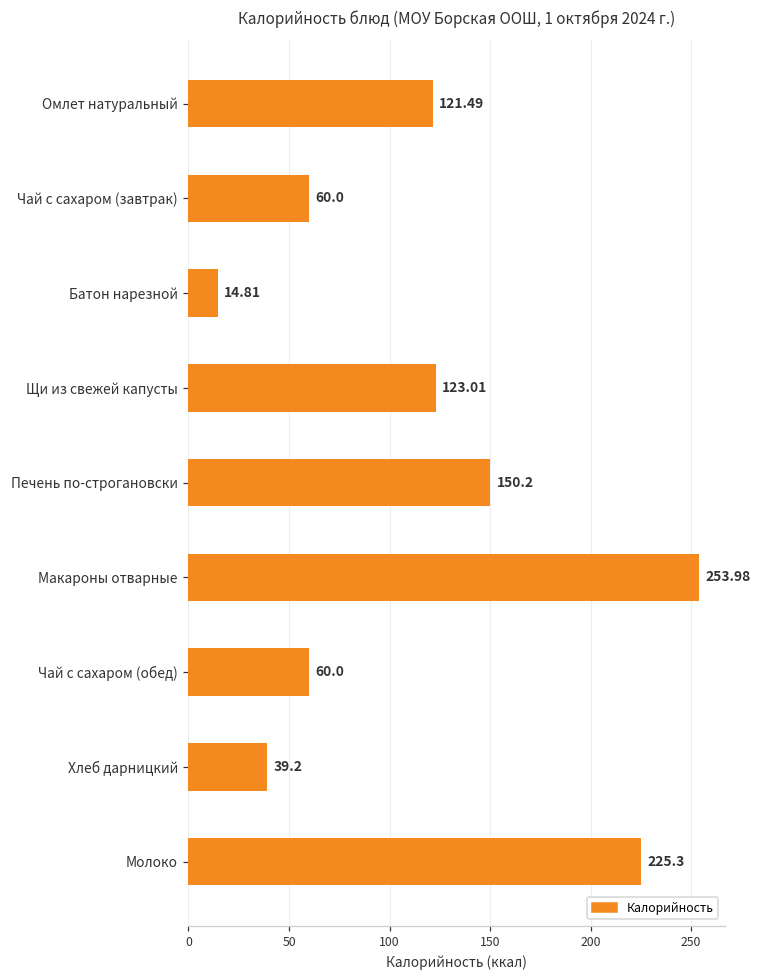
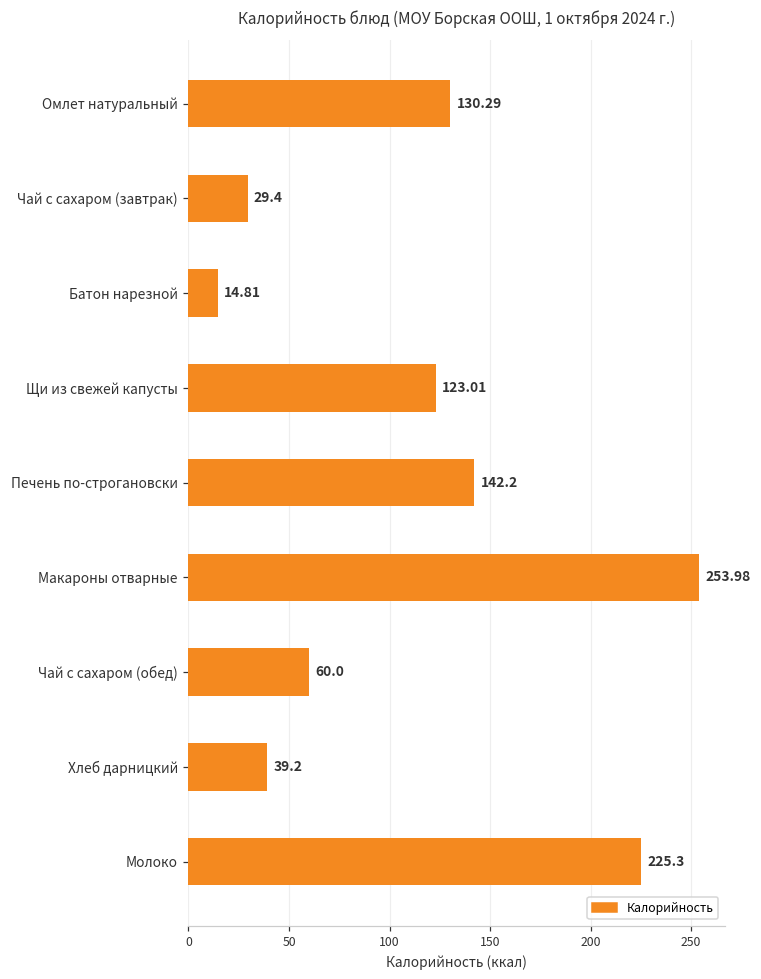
Омлет натуральный: 121.49 -> 130.29
Чай с сахаром (завтрак): 60.0 -> 29.4
Печень по-строгановски: 150.2 -> 142.2
